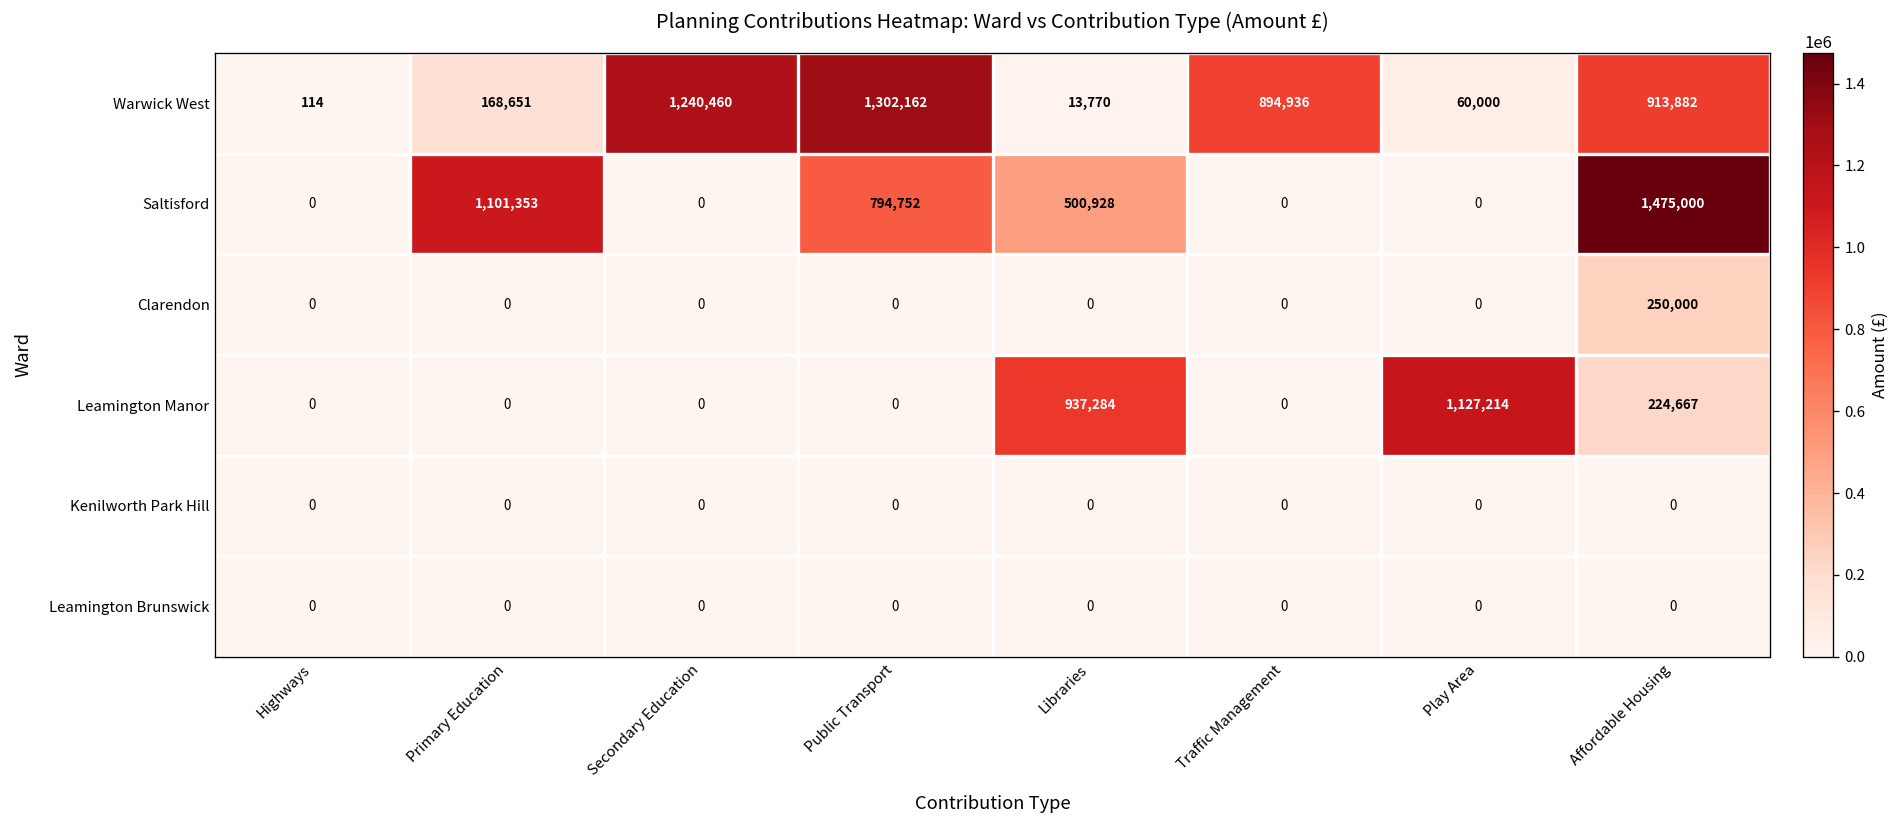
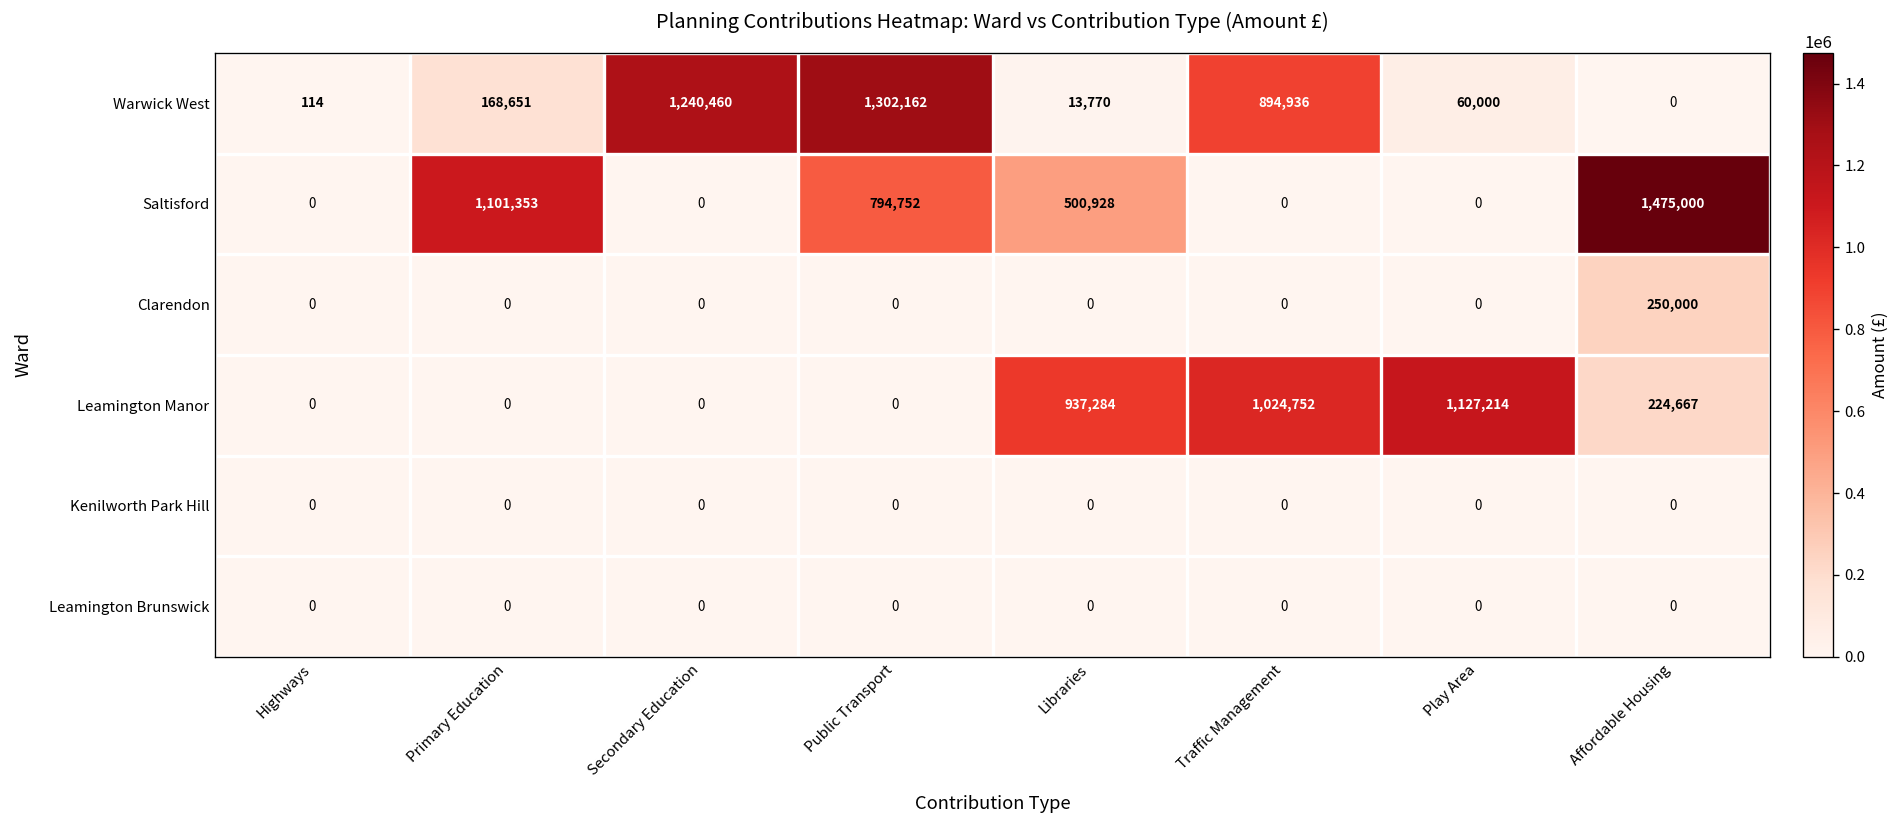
Warwick West, Affordable Housing: 913,882 -> 0
Leamington Manor, Traffic Management: 0 -> 1,024,752
